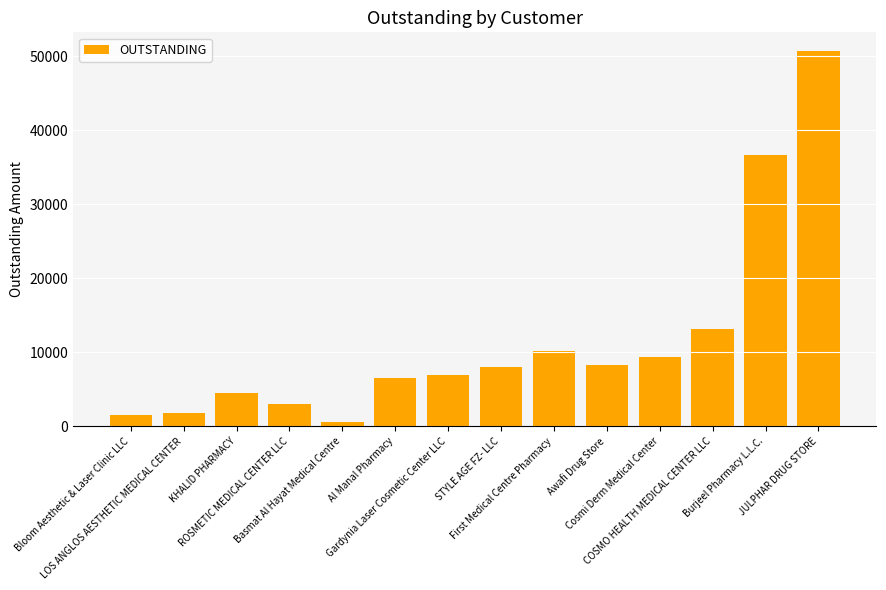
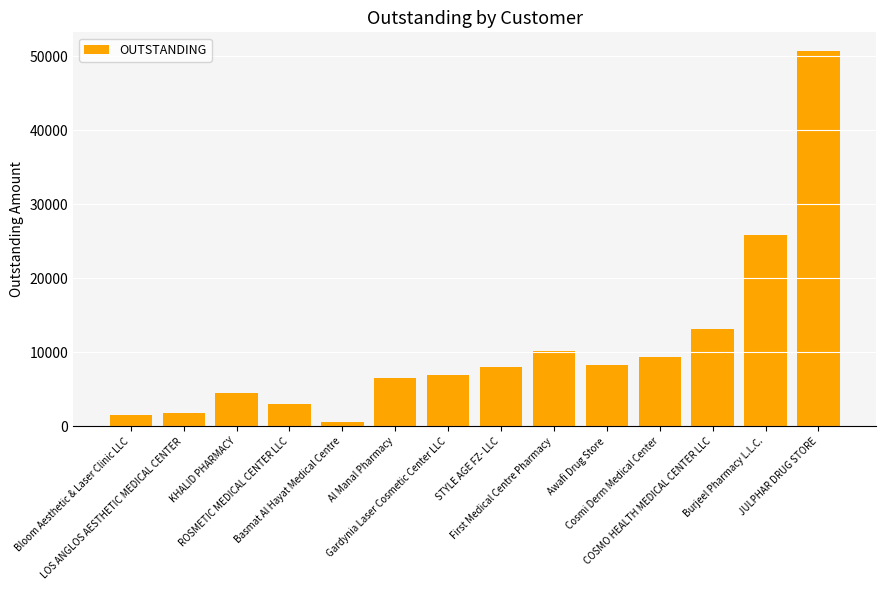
Burjeel Pharmacy L.L.C.: 37000 -> 26000
